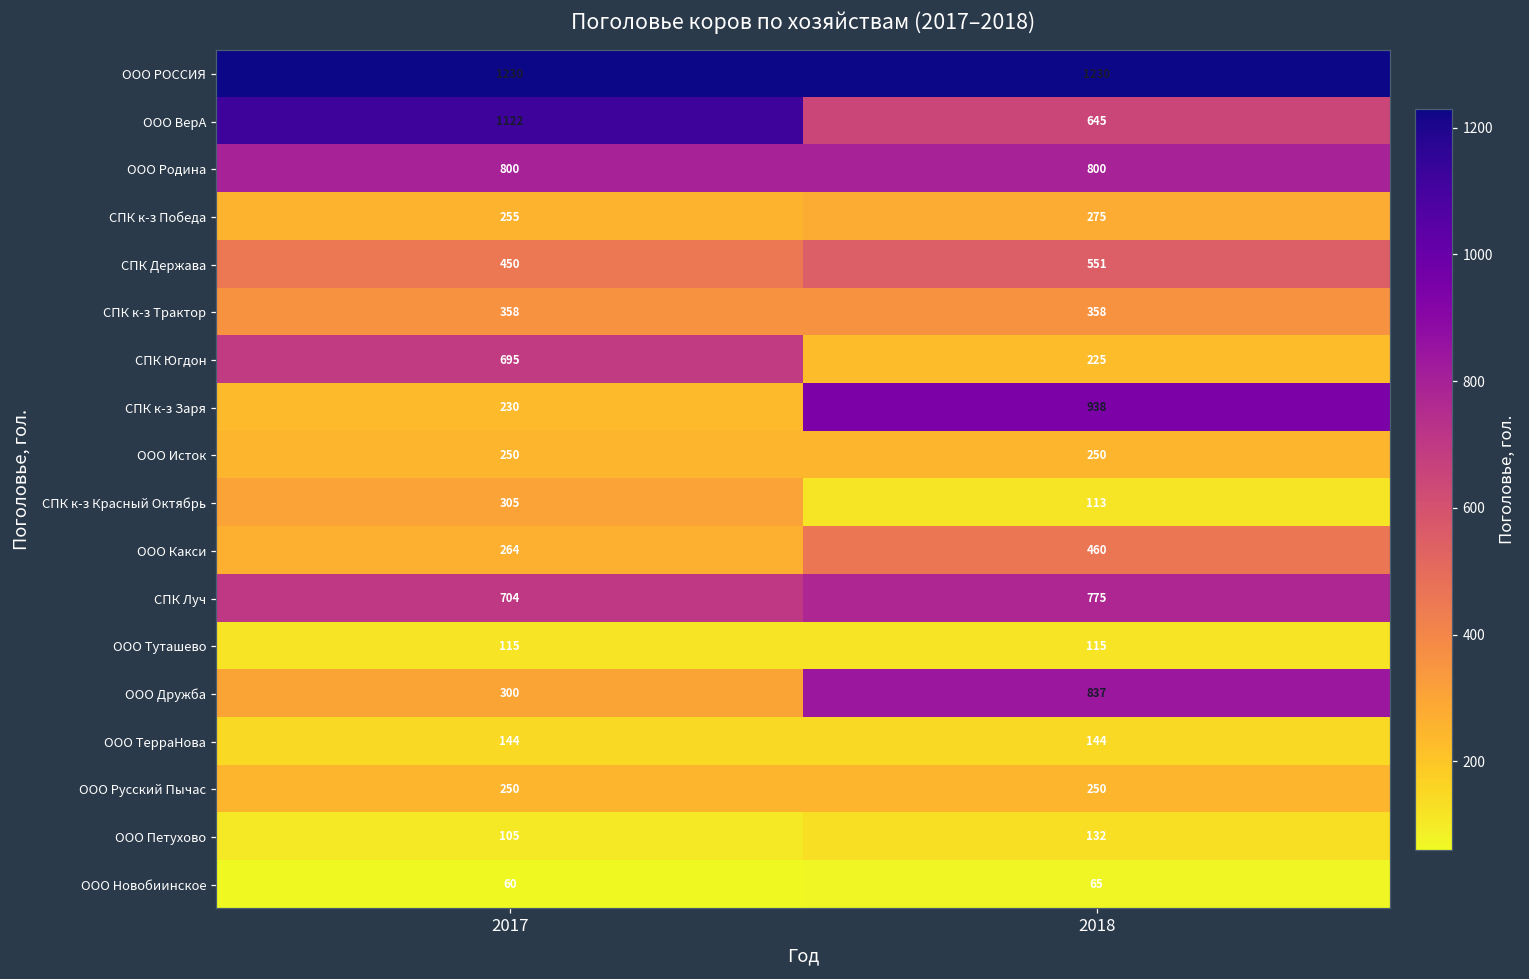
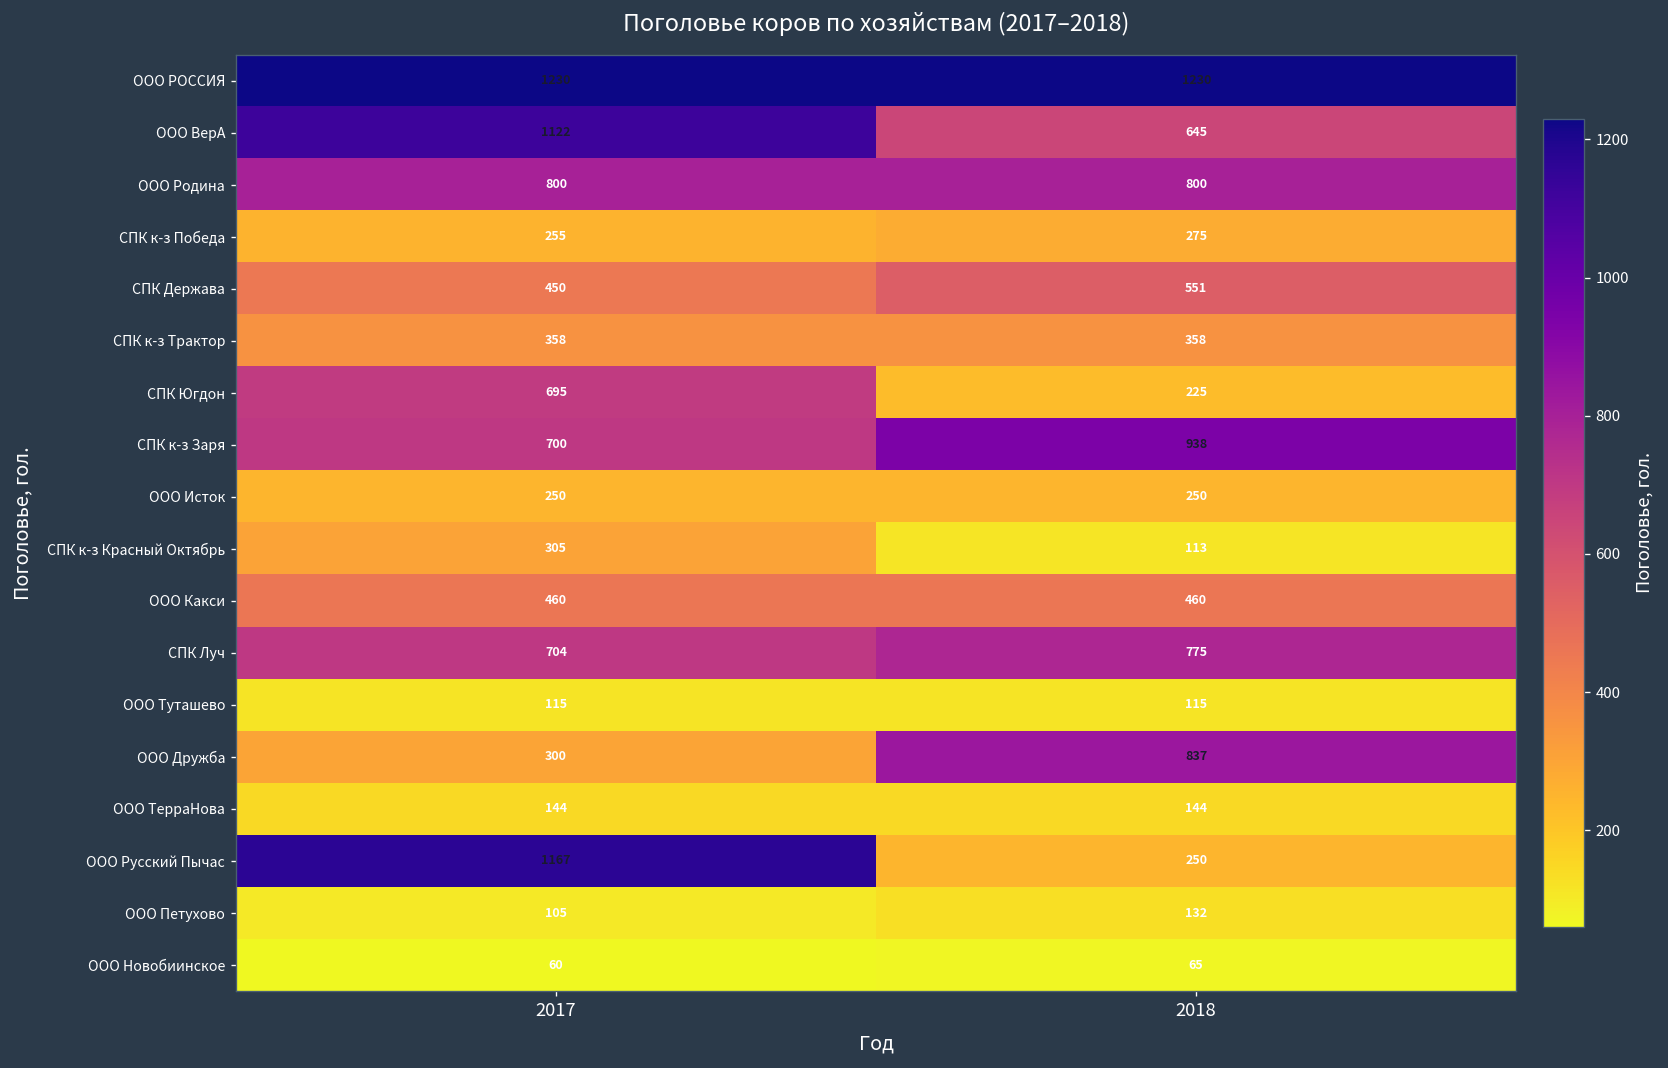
СПК к-з Заря, 2017: 230 -> 700
ООО Какси, 2017: 264 -> 460
ООО Русский Пычас, 2017: 250 -> 1167
